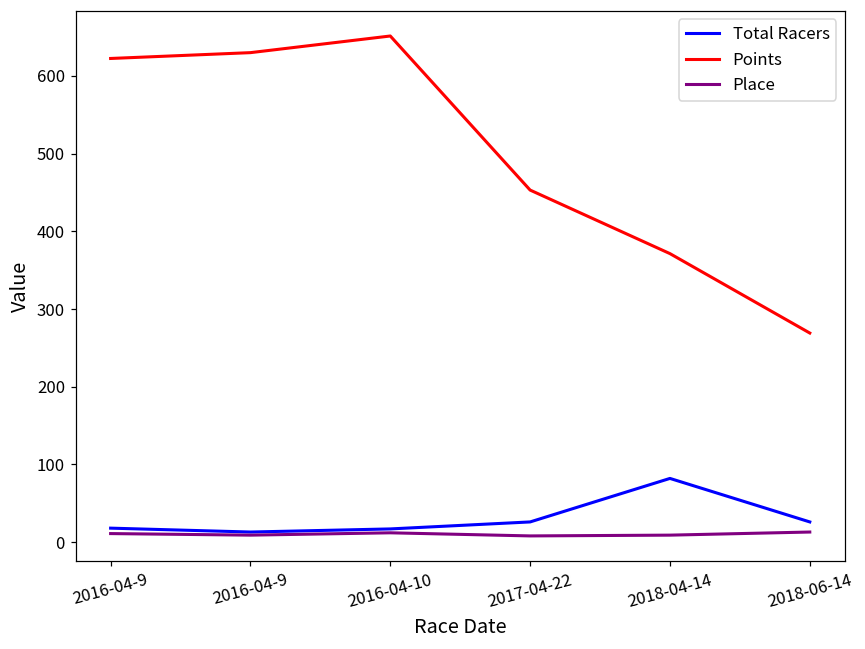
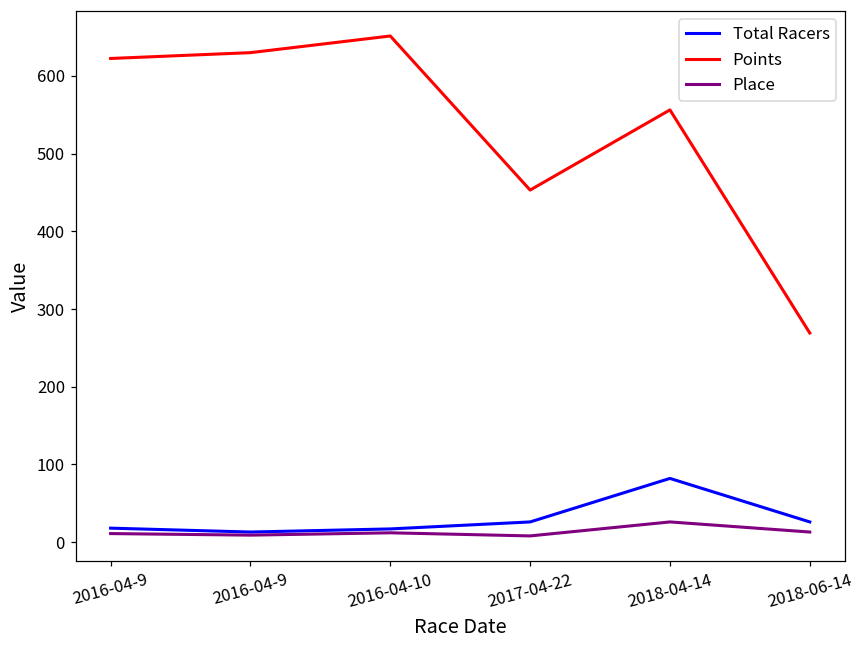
Points, 2018-04-14: 370 -> 560
Place, 2018-04-14: 10 -> 30
